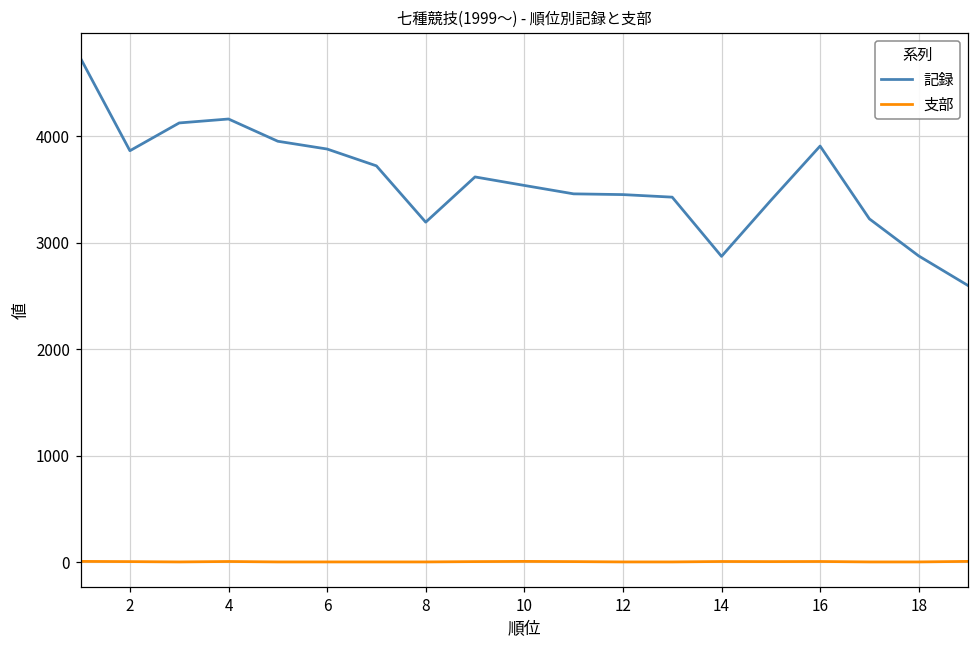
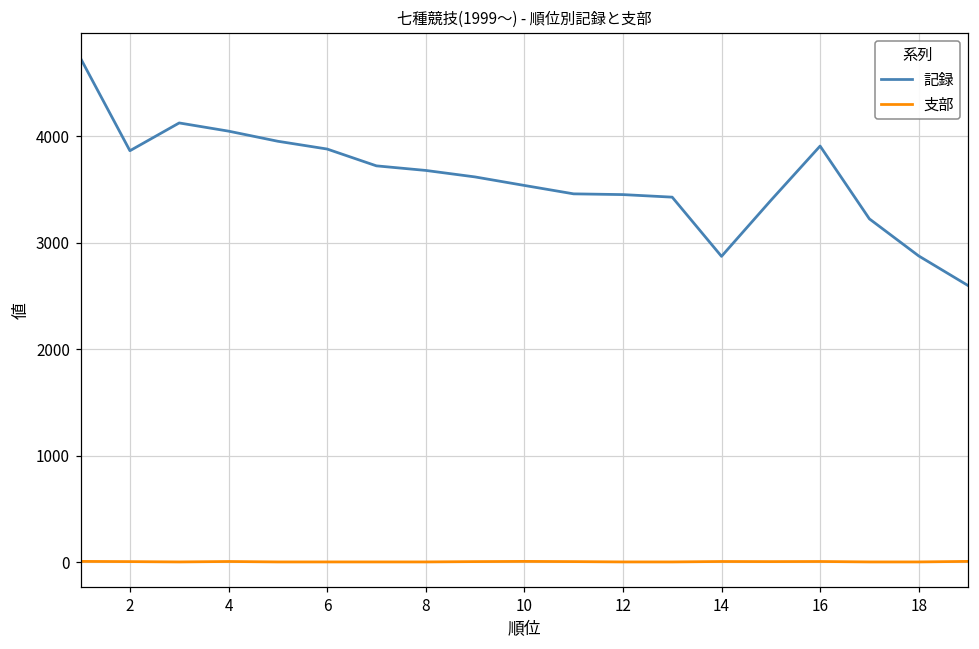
記録, 4: 4200 -> 4000
記録, 8: 3200 -> 3700
